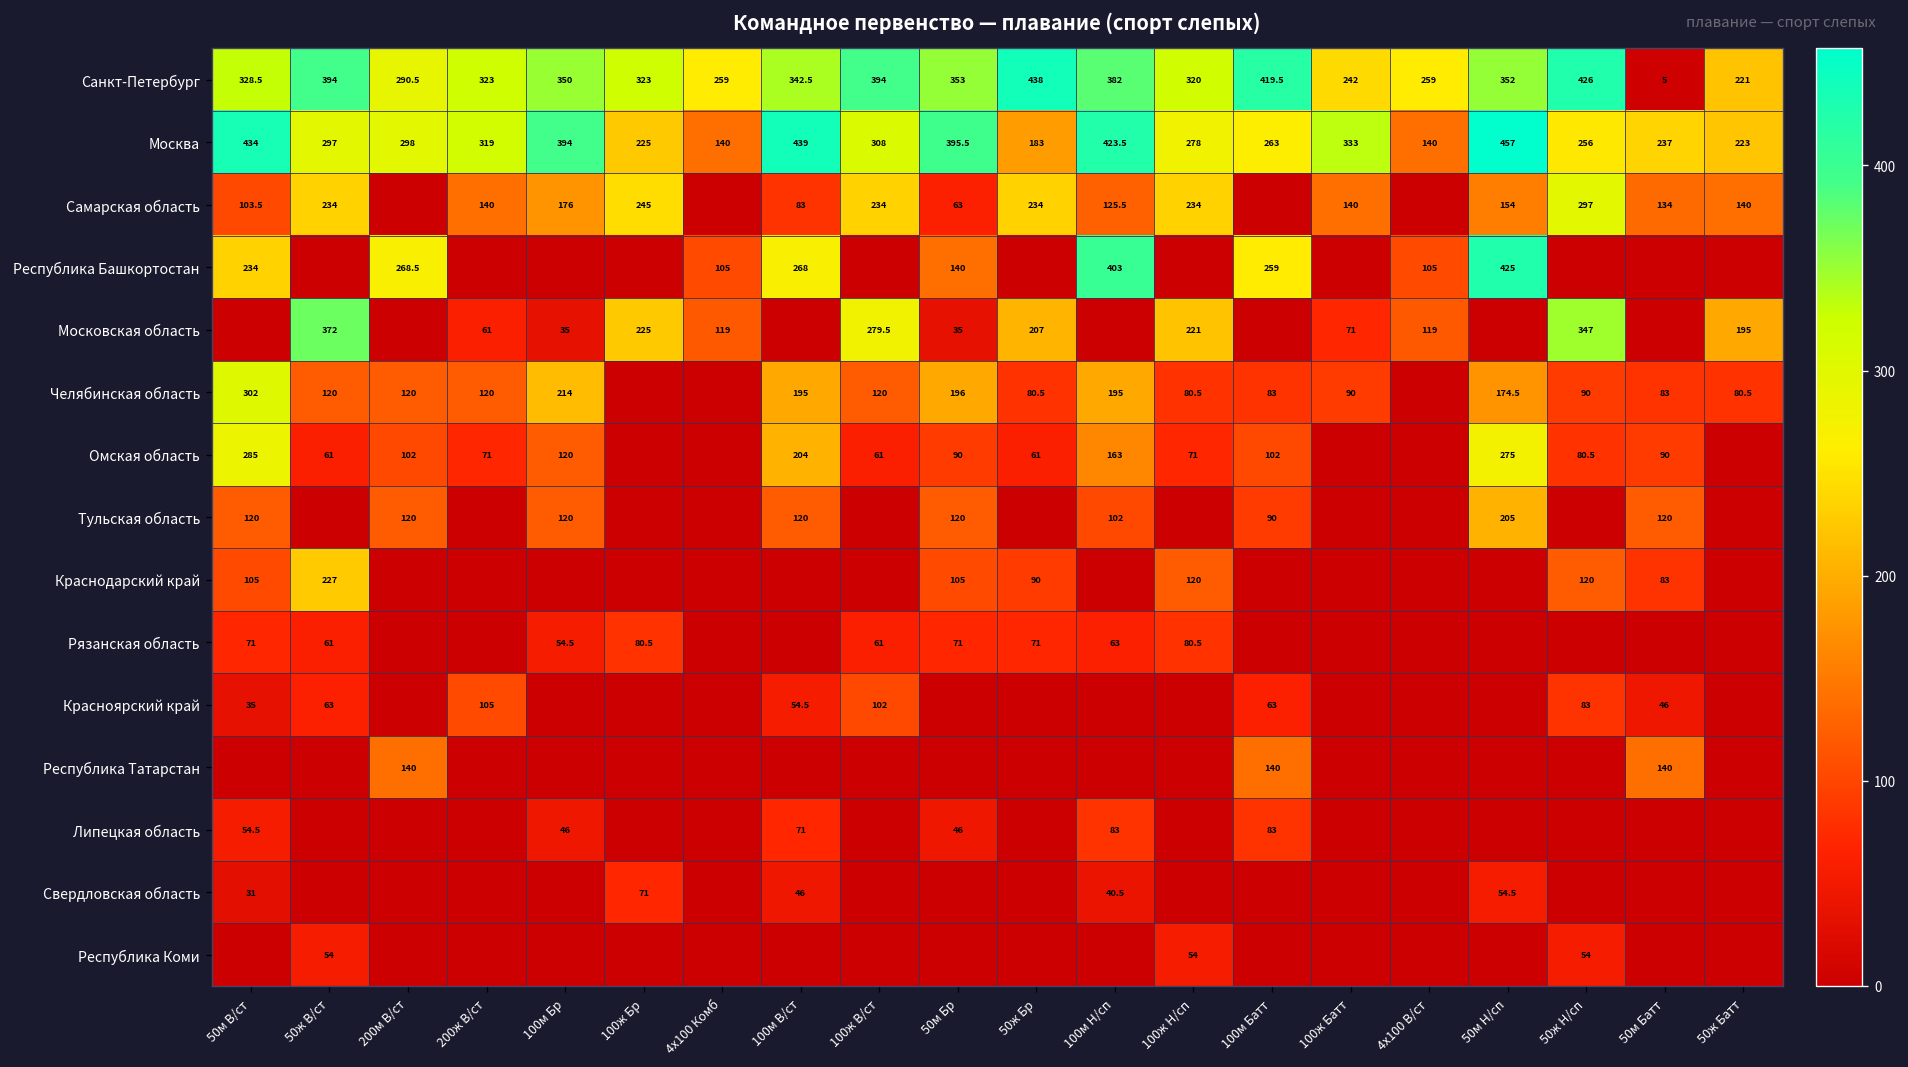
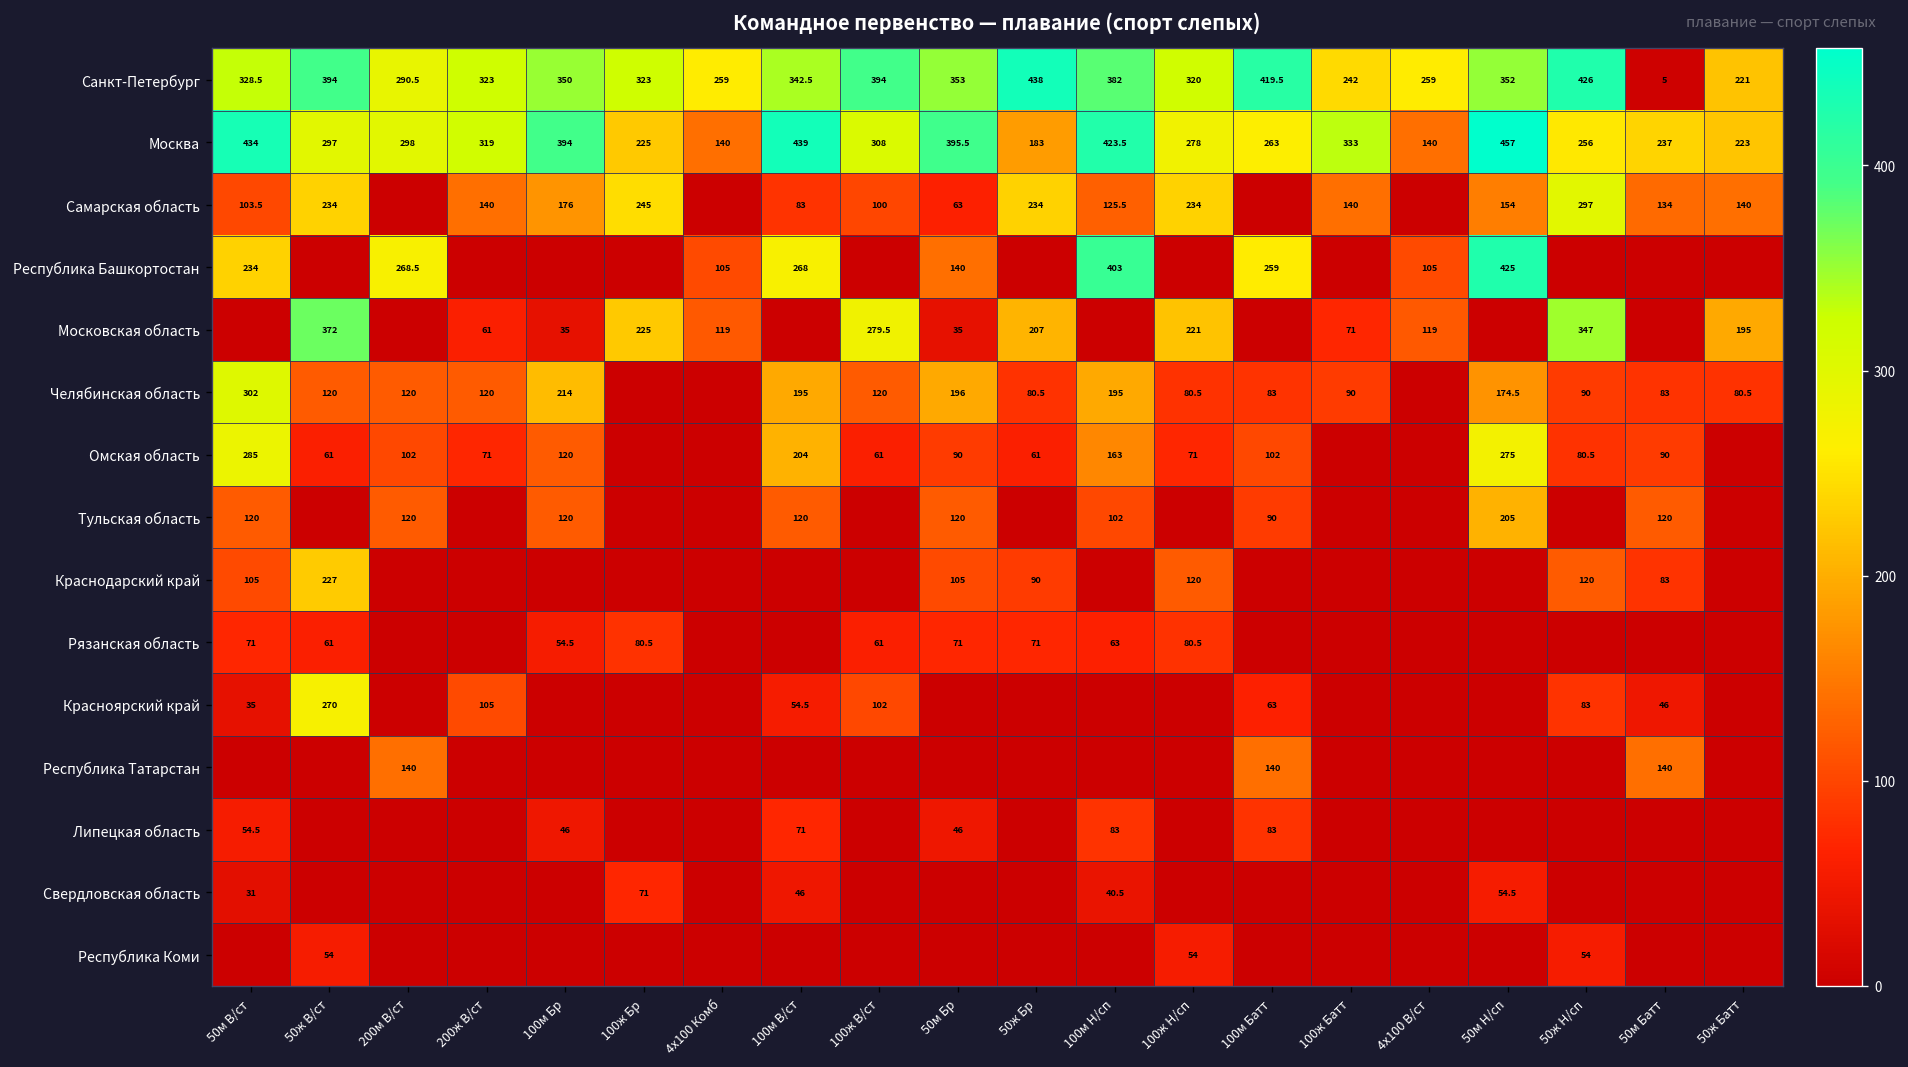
Самарская область, 100ж В/ст: 234 -> 100
Красноярский край, 50ж В/ст: 63 -> 270
